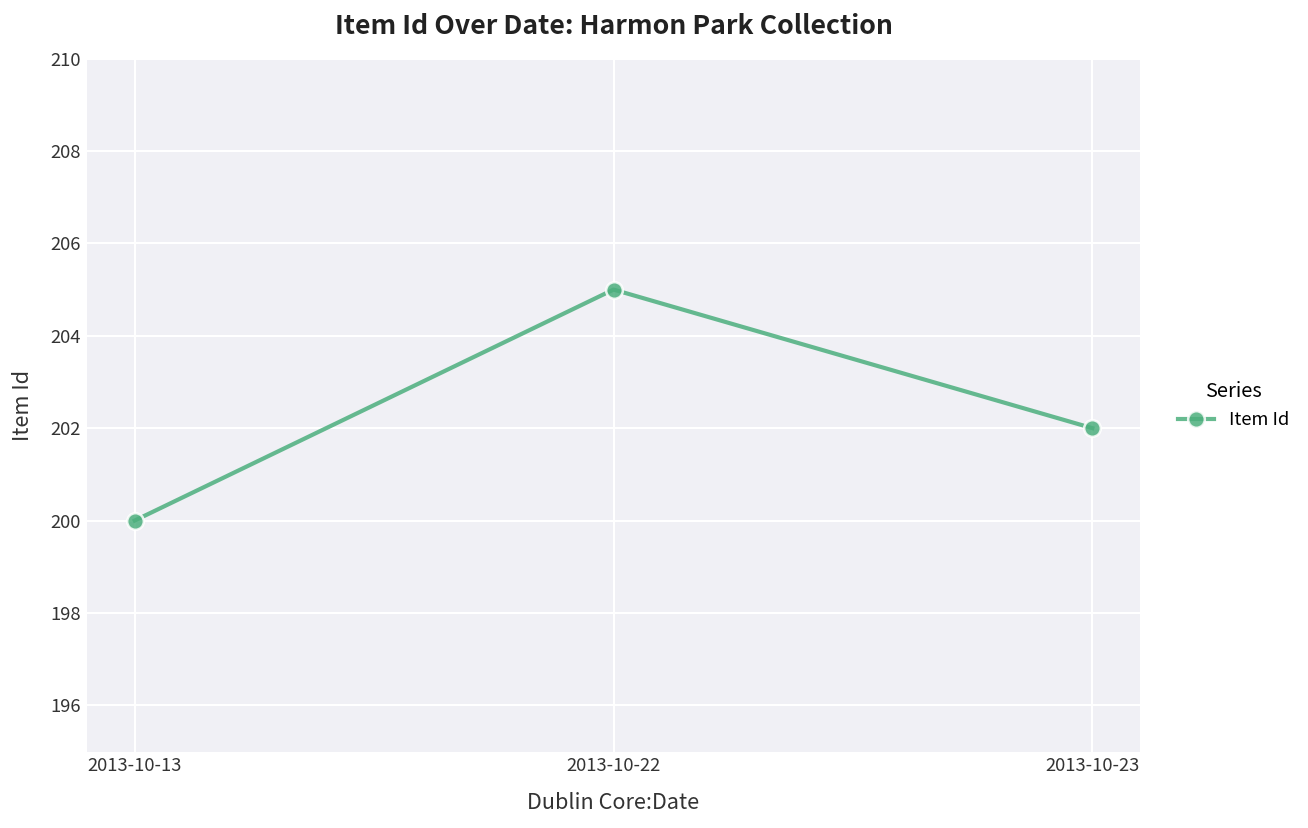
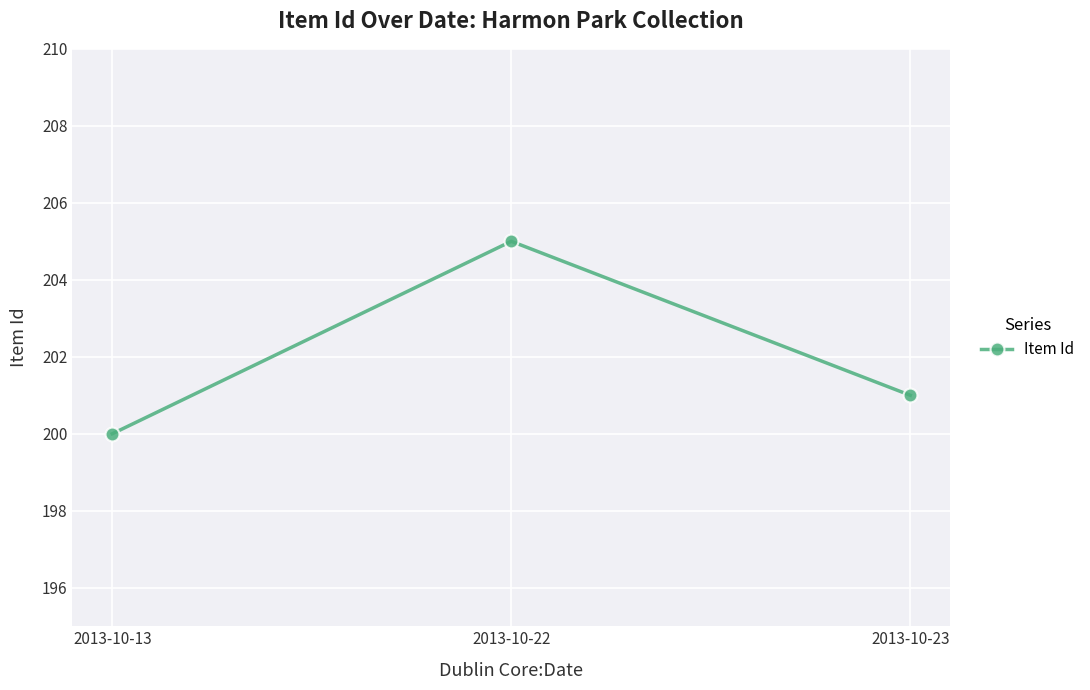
2013-10-23: 202 -> 201
